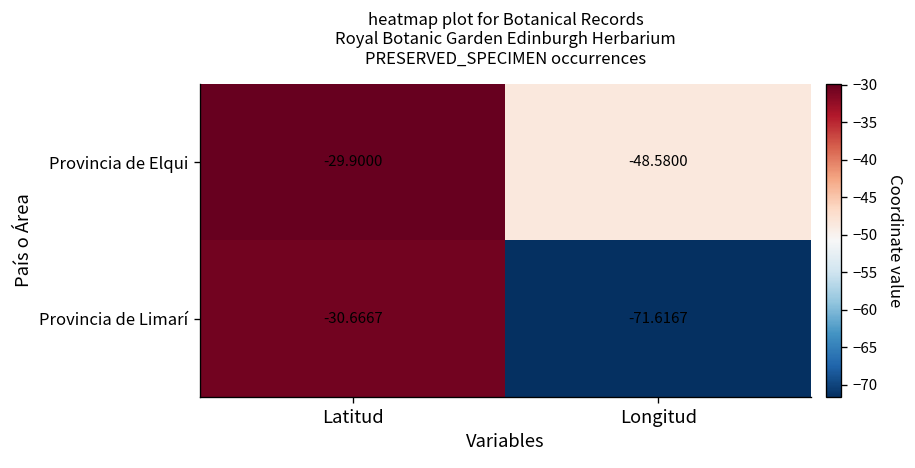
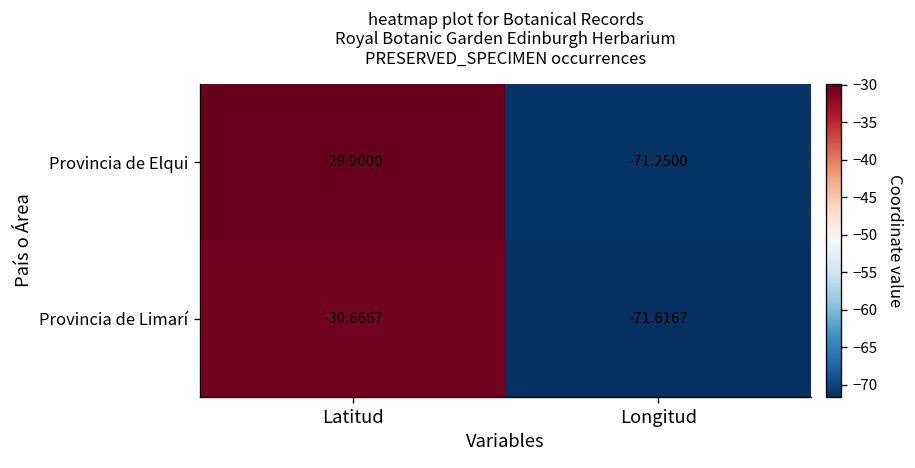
Provincia de Elqui, Longitud: -48.5800 -> -71.2500
